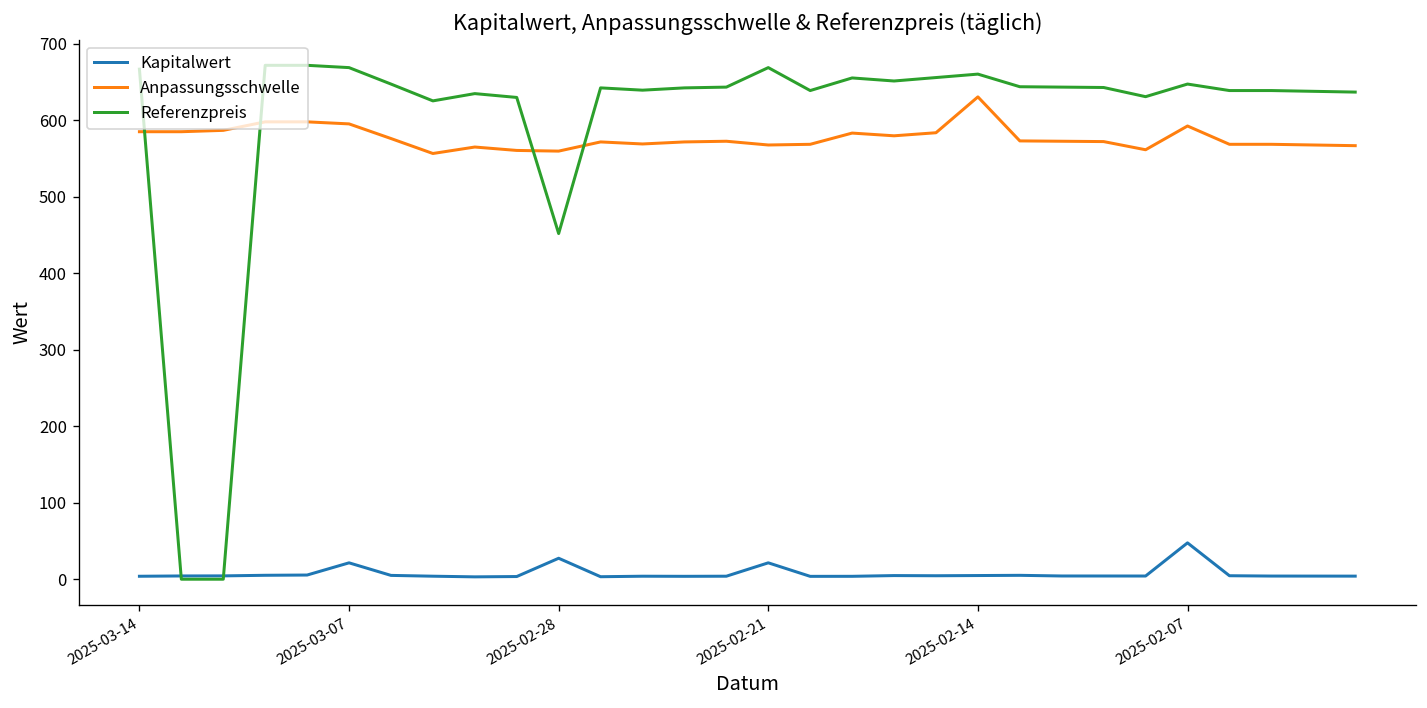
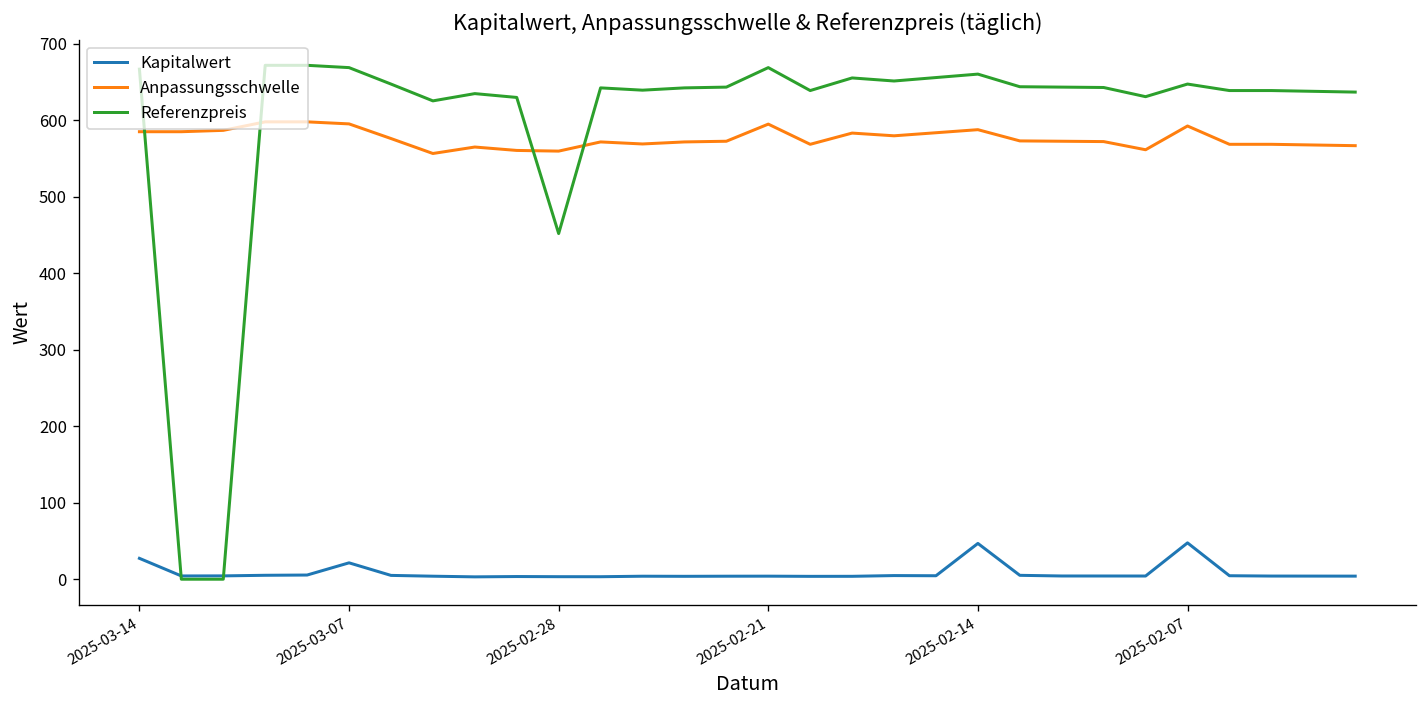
Kapitalwert, 2025-03-14: 0 -> 30
Kapitalwert, 2025-02-28: 30 -> 0
Kapitalwert, 2025-02-21: 20 -> 0
Anpassungsschwelle, 2025-02-21: 570 -> 600
Kapitalwert, 2025-02-14: 0 -> 50
Anpassungsschwelle, 2025-02-14: 630 -> 590
